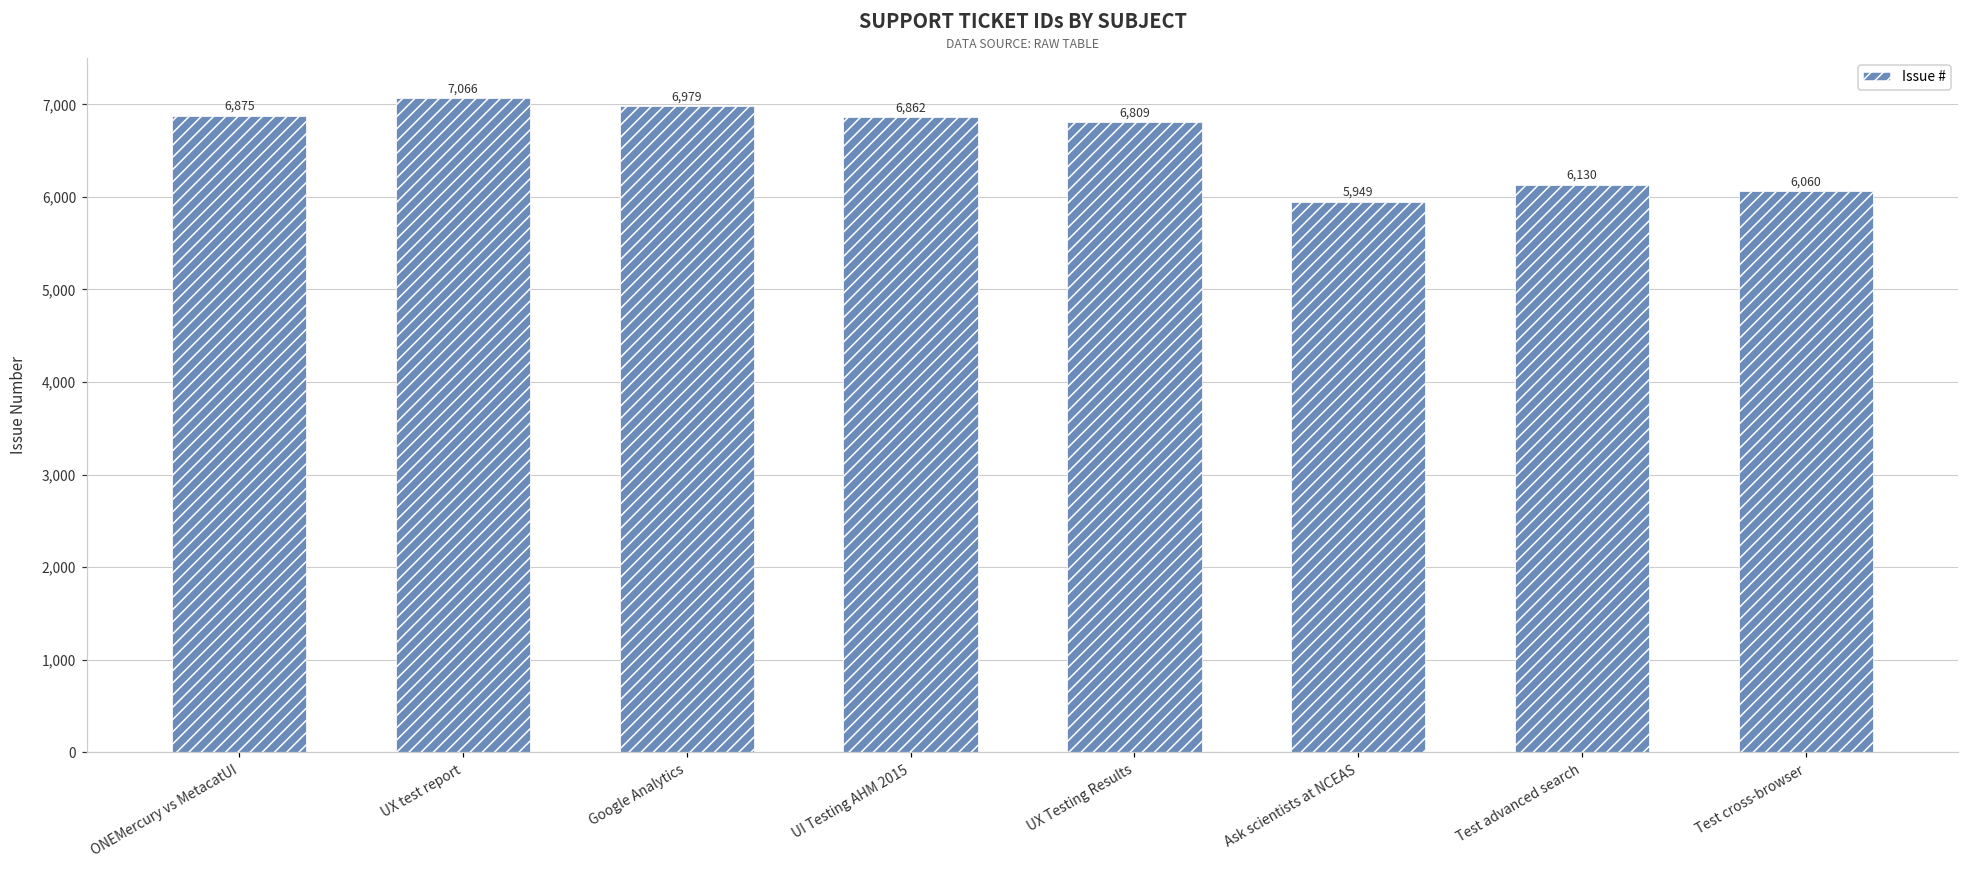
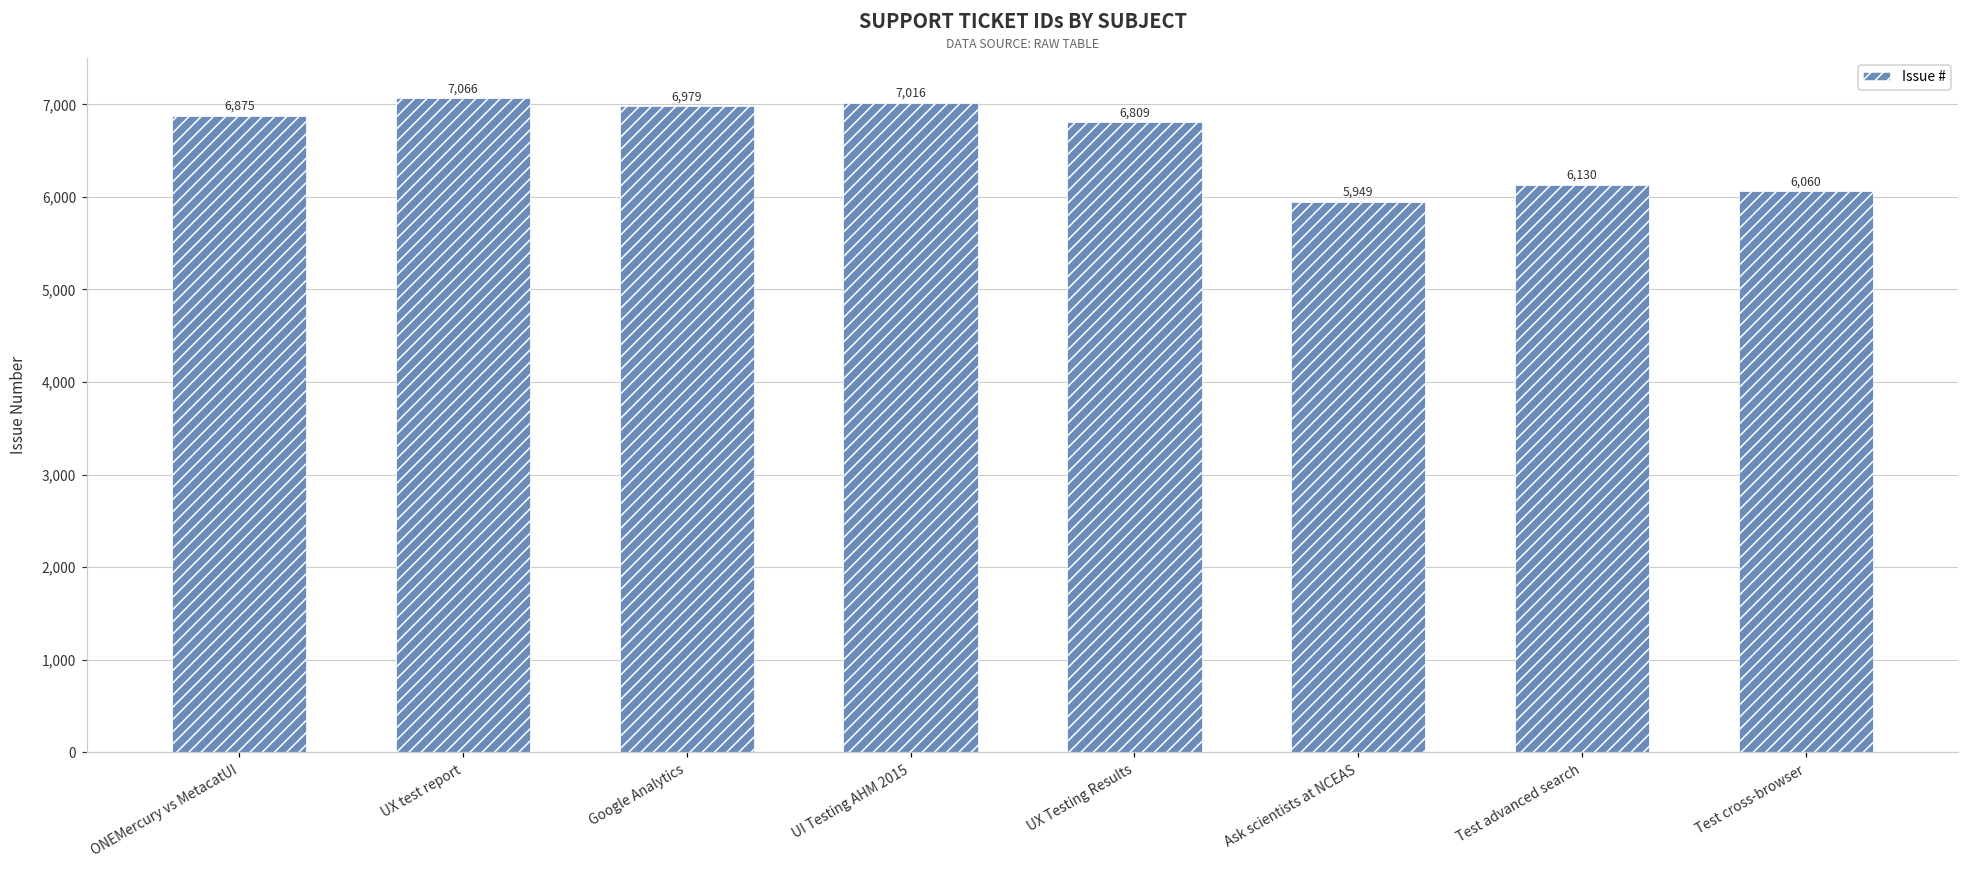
UI Testing AHM 2015: 6,862 -> 7,016
